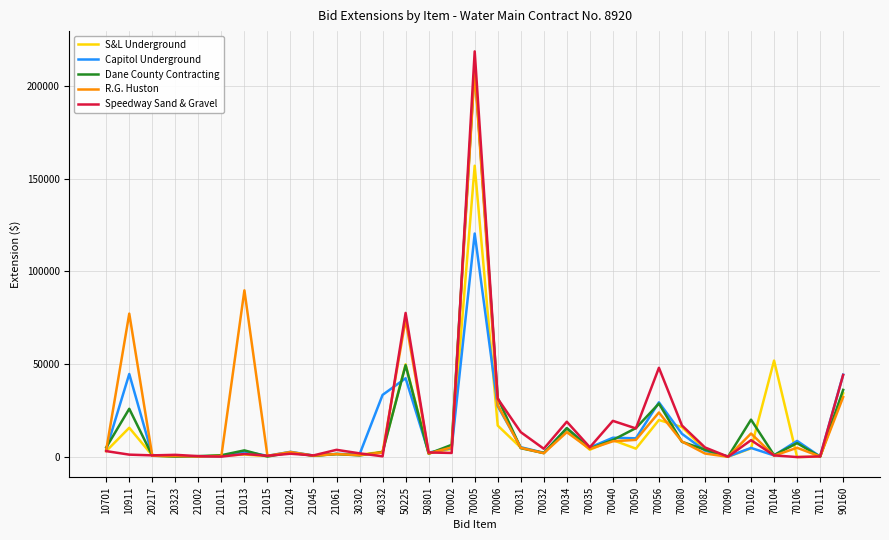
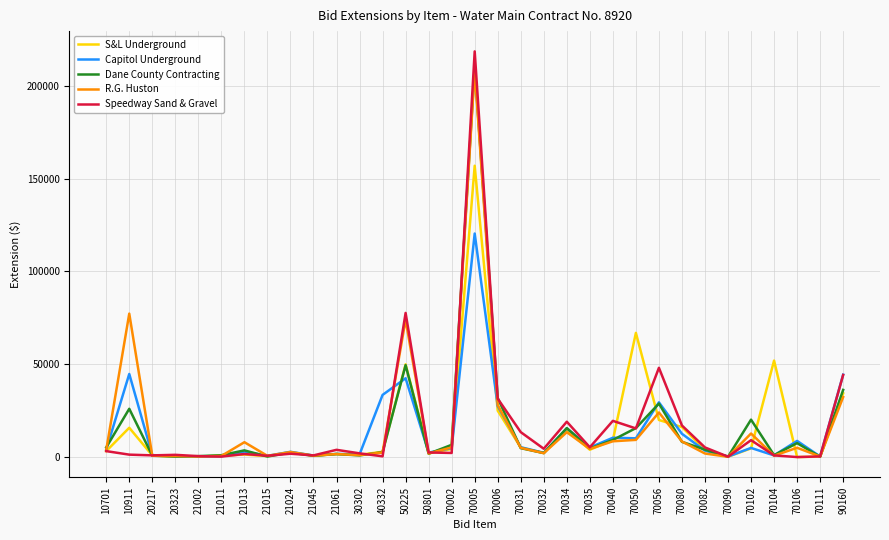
R.G. Huston, 21013: 90000 -> 8000
S&L Underground, 70006: 17000 -> 25000
S&L Underground, 70050: 5000 -> 67000
